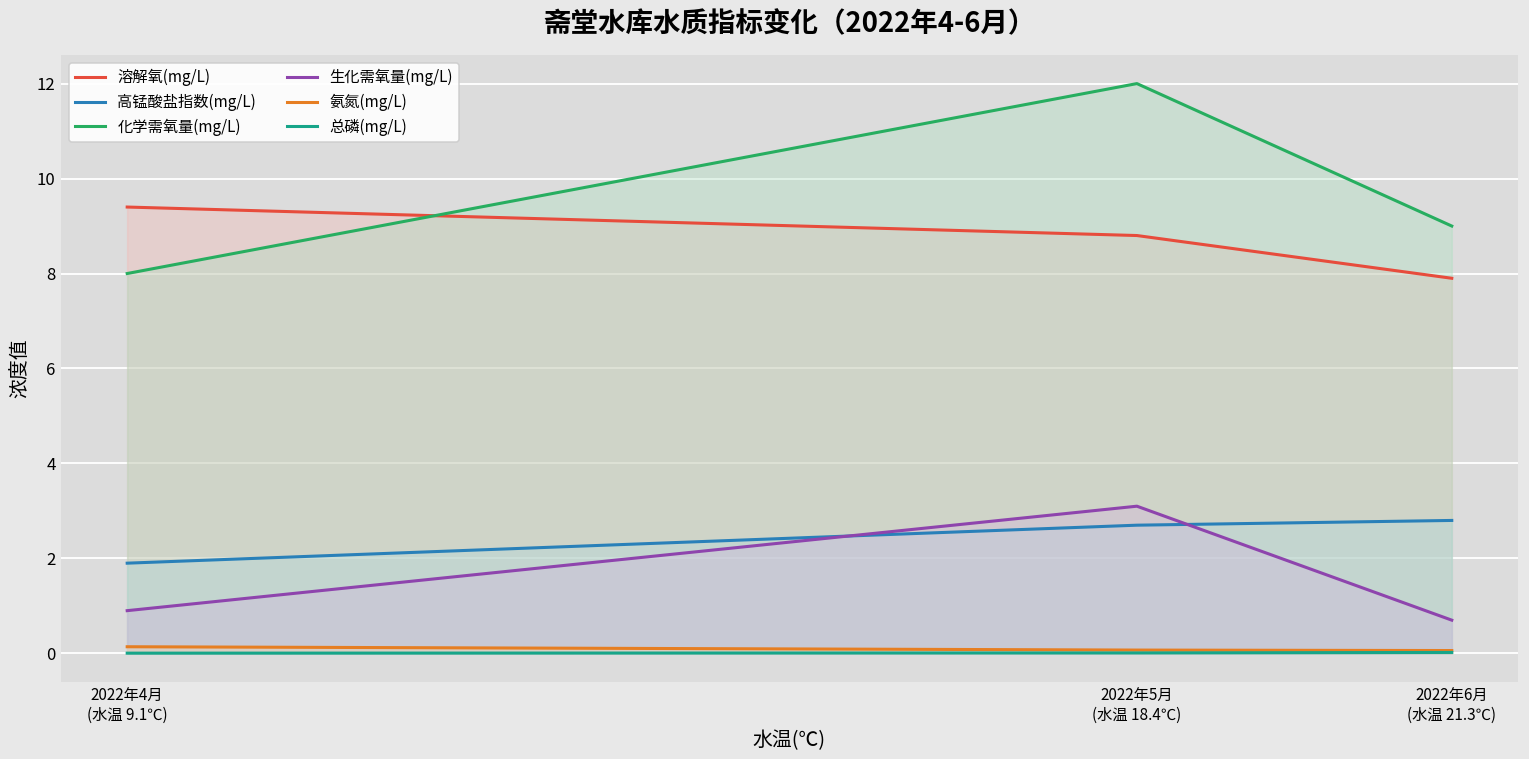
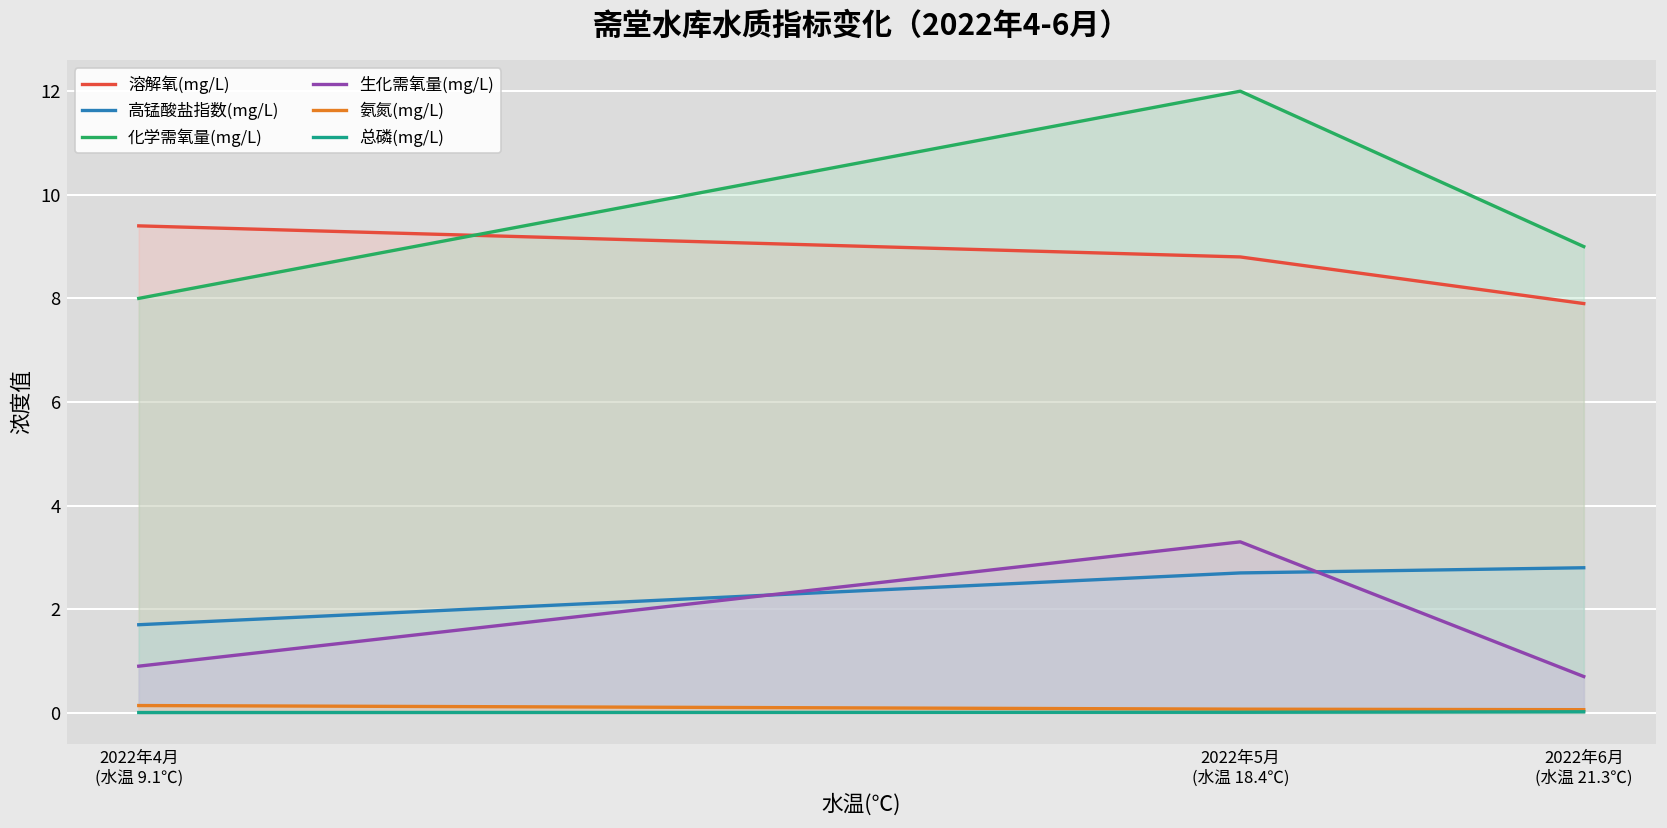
高锰酸盐指数(mg/L), 2022年4月 (水温 9.1℃): 1.9 -> 1.7
生化需氧量(mg/L), 2022年5月 (水温 18.4℃): 3.1 -> 3.3
